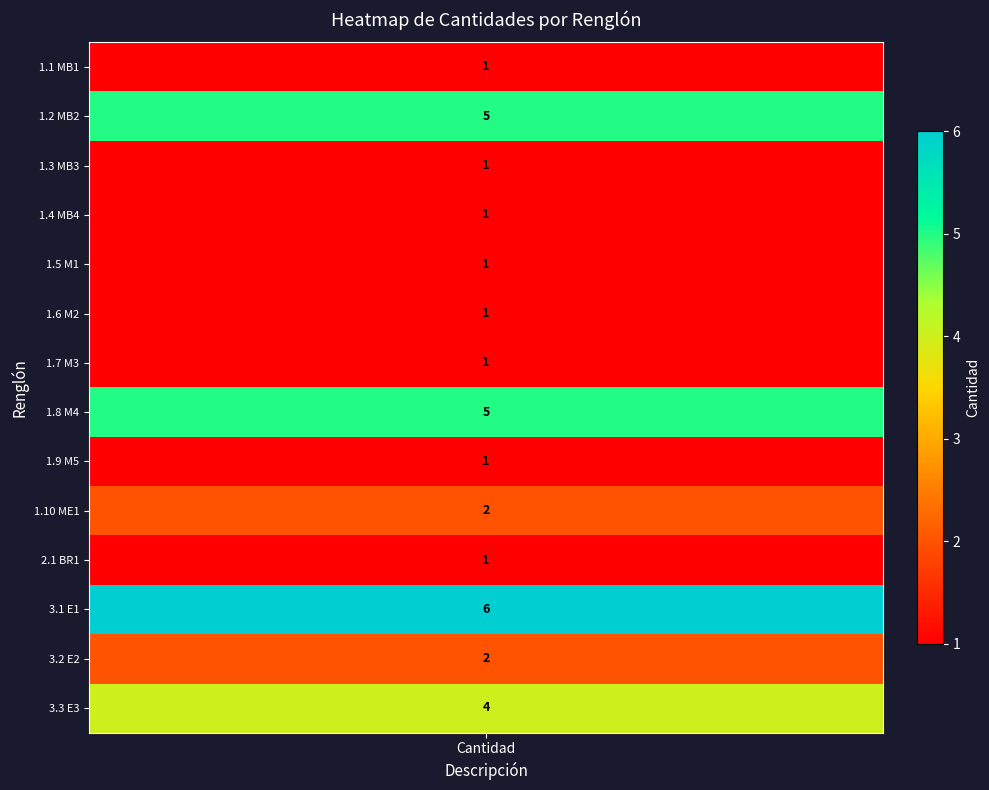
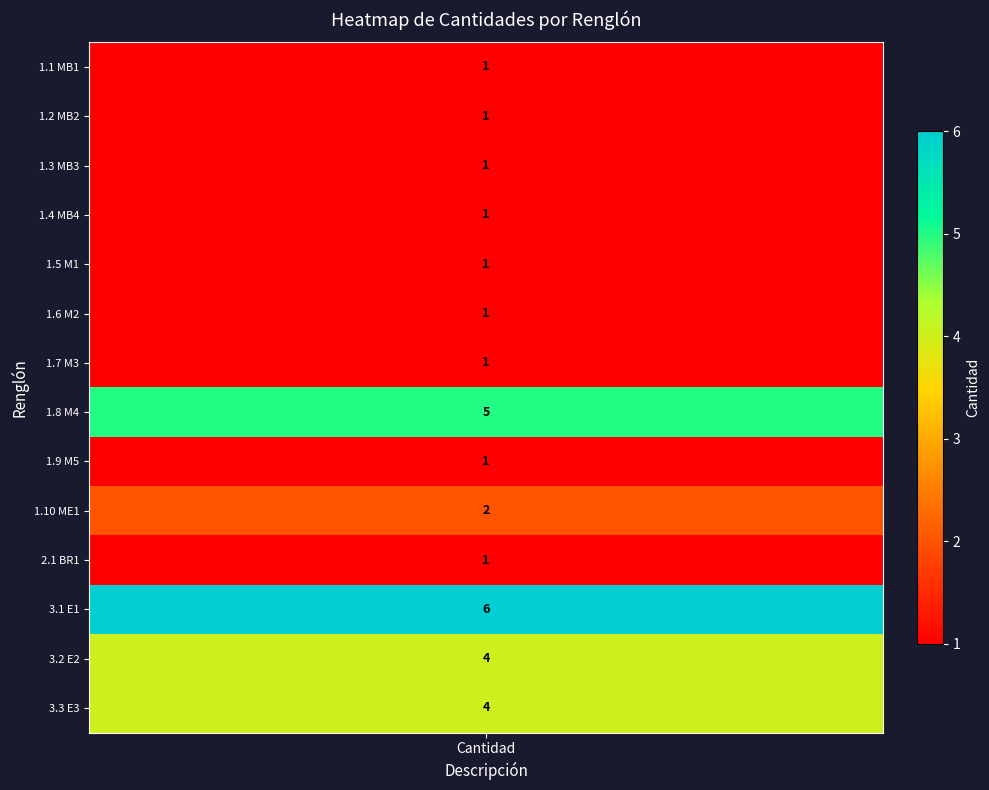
1.2 MB2, Cantidad: 5 -> 1
3.2 E2, Cantidad: 2 -> 4
